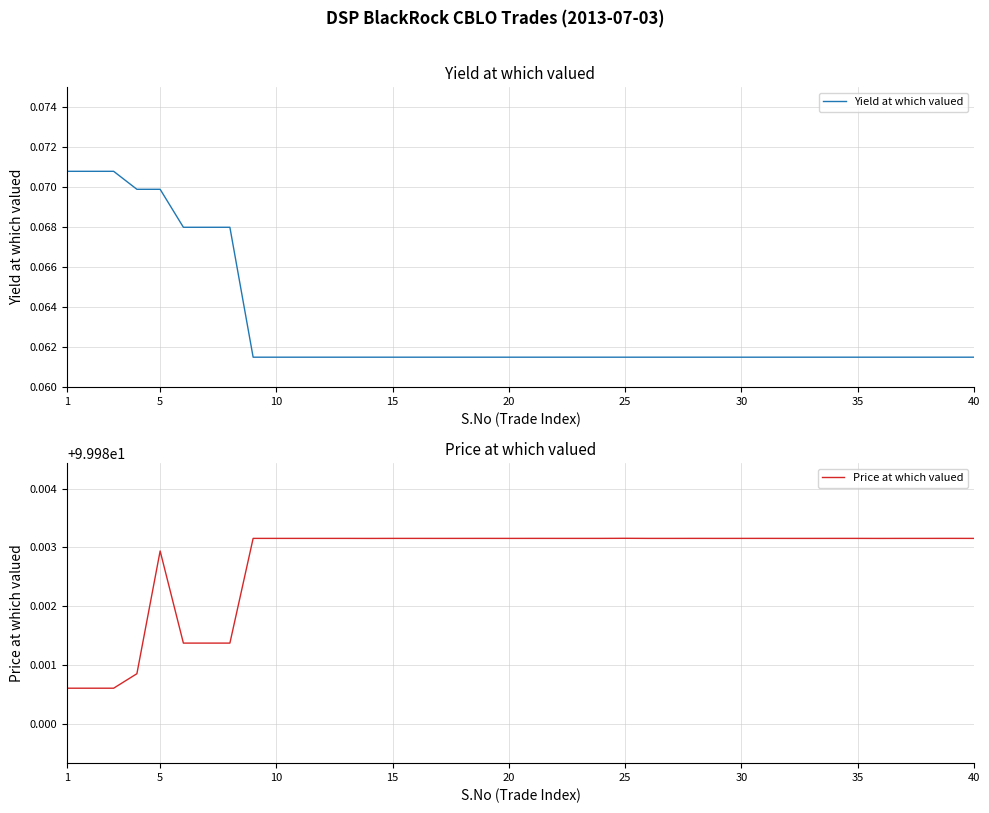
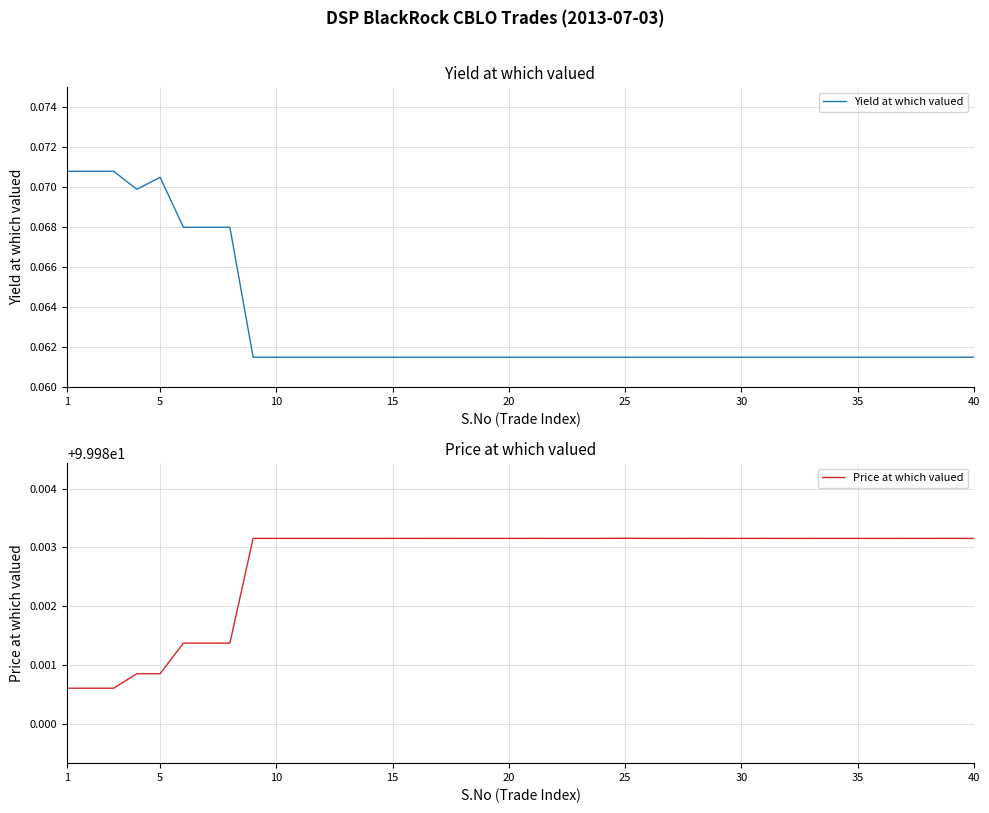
Yield at which valued, 5: 0.0699 -> 0.0705
Price at which valued, 5: 99.9829 -> 99.9809
